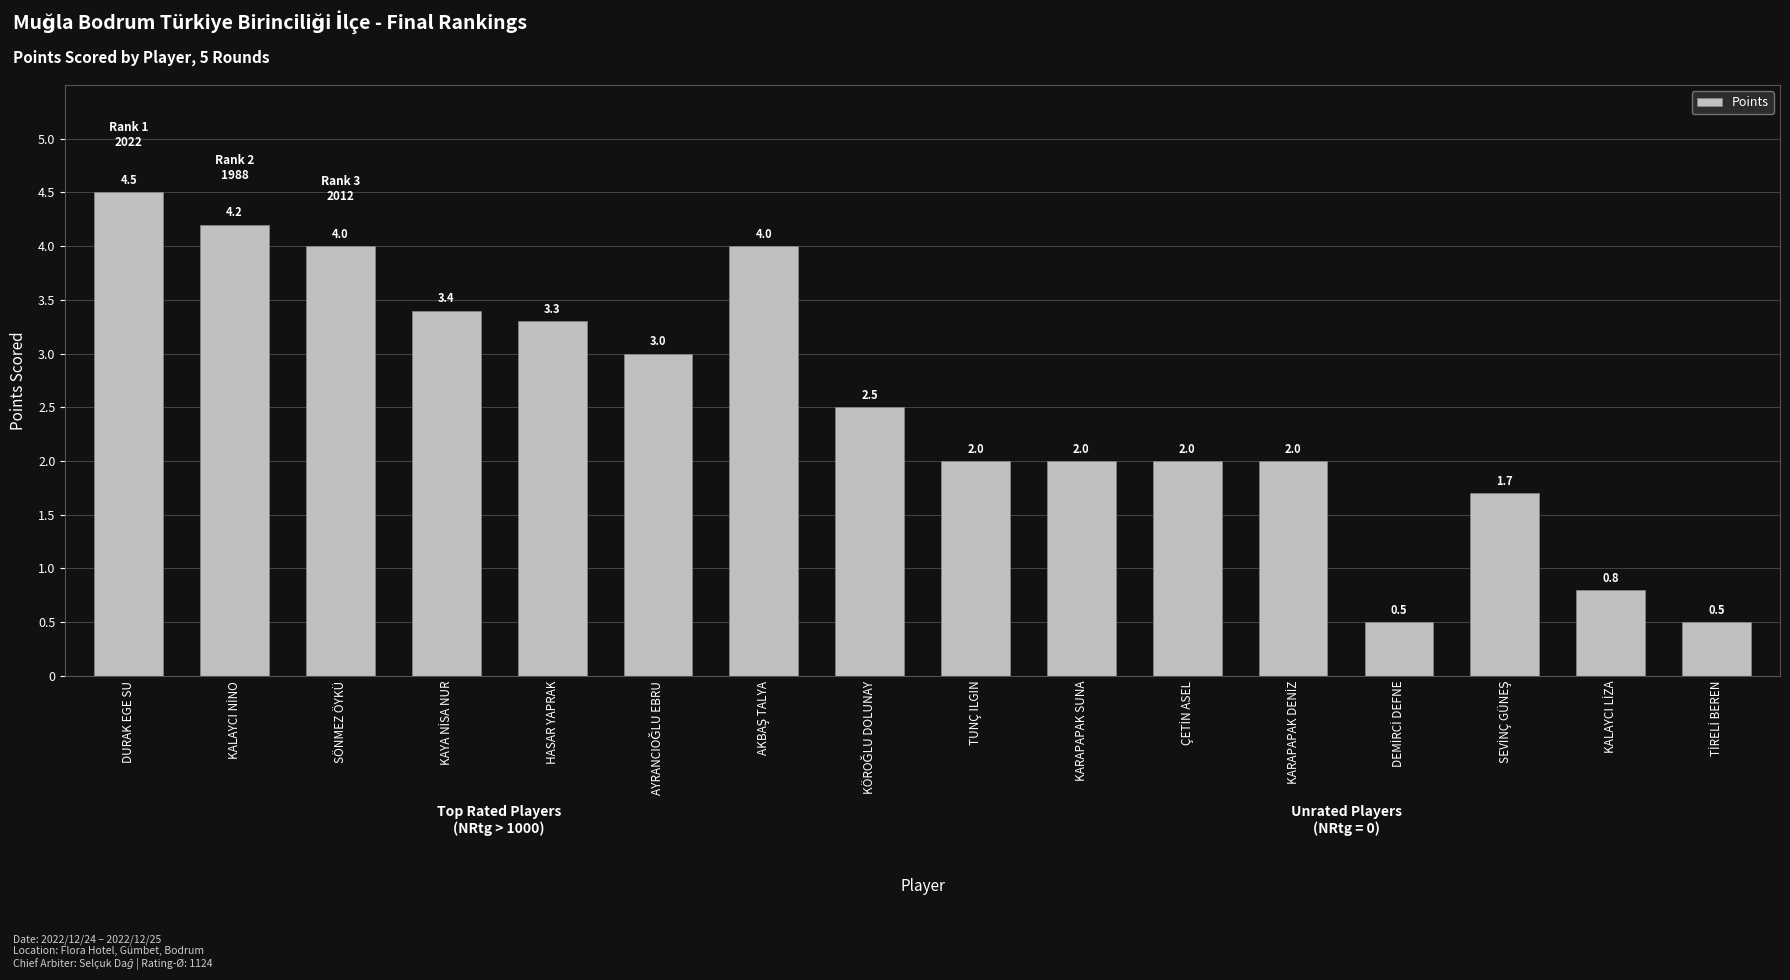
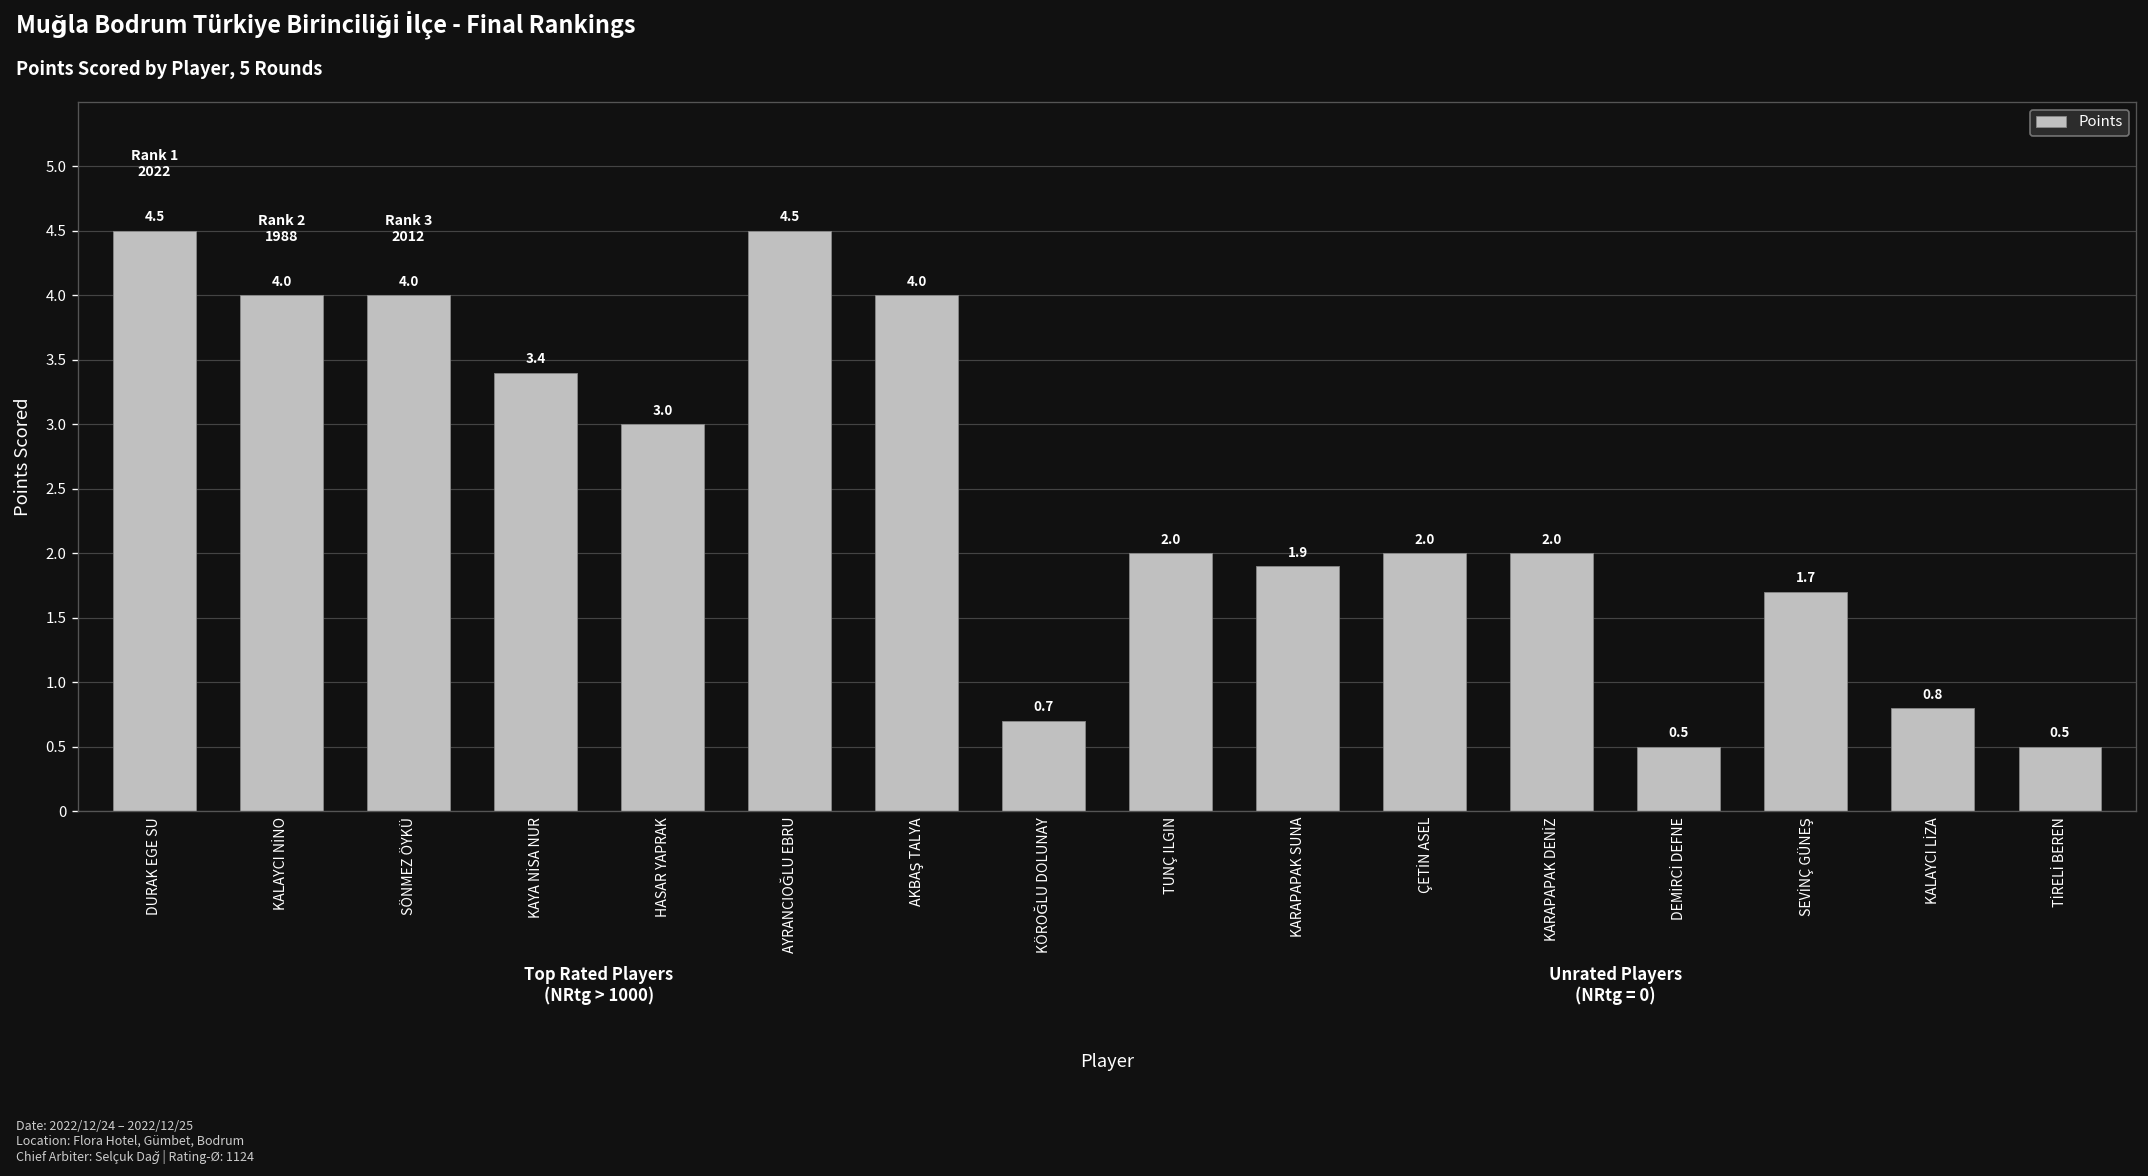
KALAYCI NİNO: 4.2 -> 4.0
HASAR YAPRAK: 3.3 -> 3.0
AYRANCIOĞLU EBRU: 3.0 -> 4.5
KÖROĞLU DOLUNAY: 2.5 -> 0.7
KARAPAPAK SUNA: 2.0 -> 1.9
